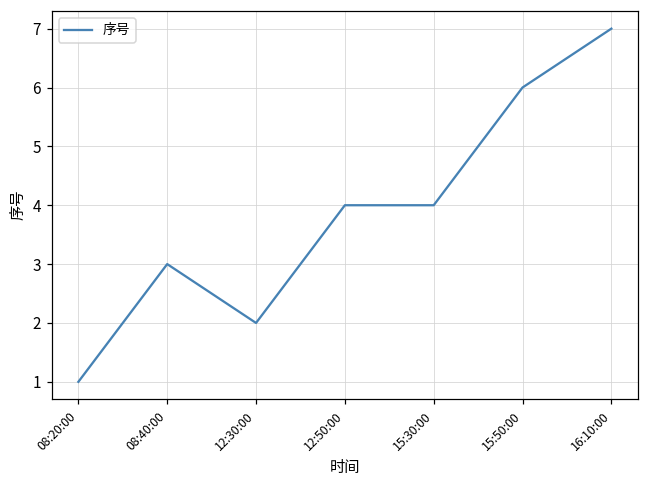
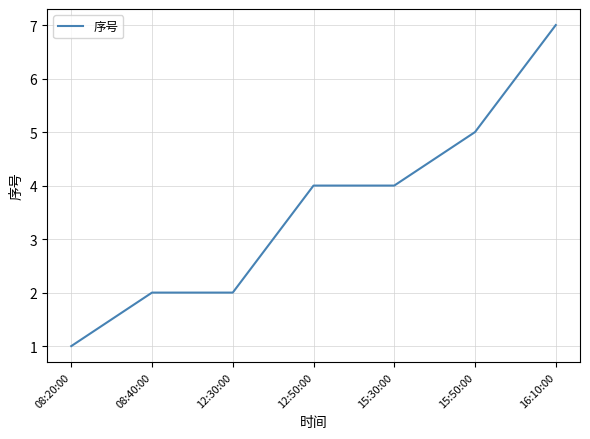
08:40:00: 3 -> 2
15:50:00: 6 -> 5
